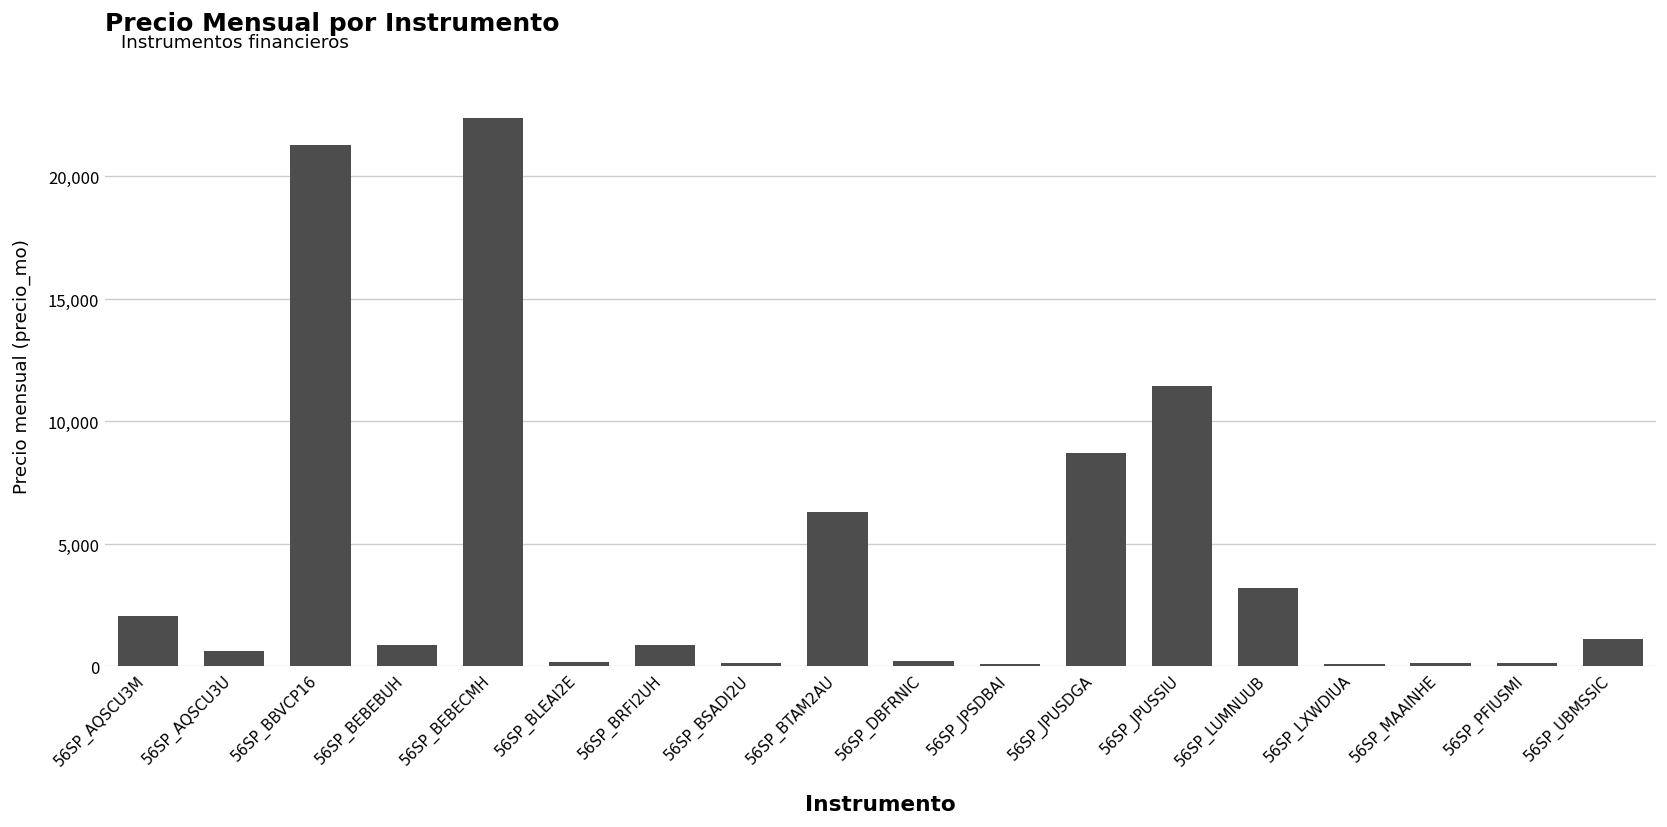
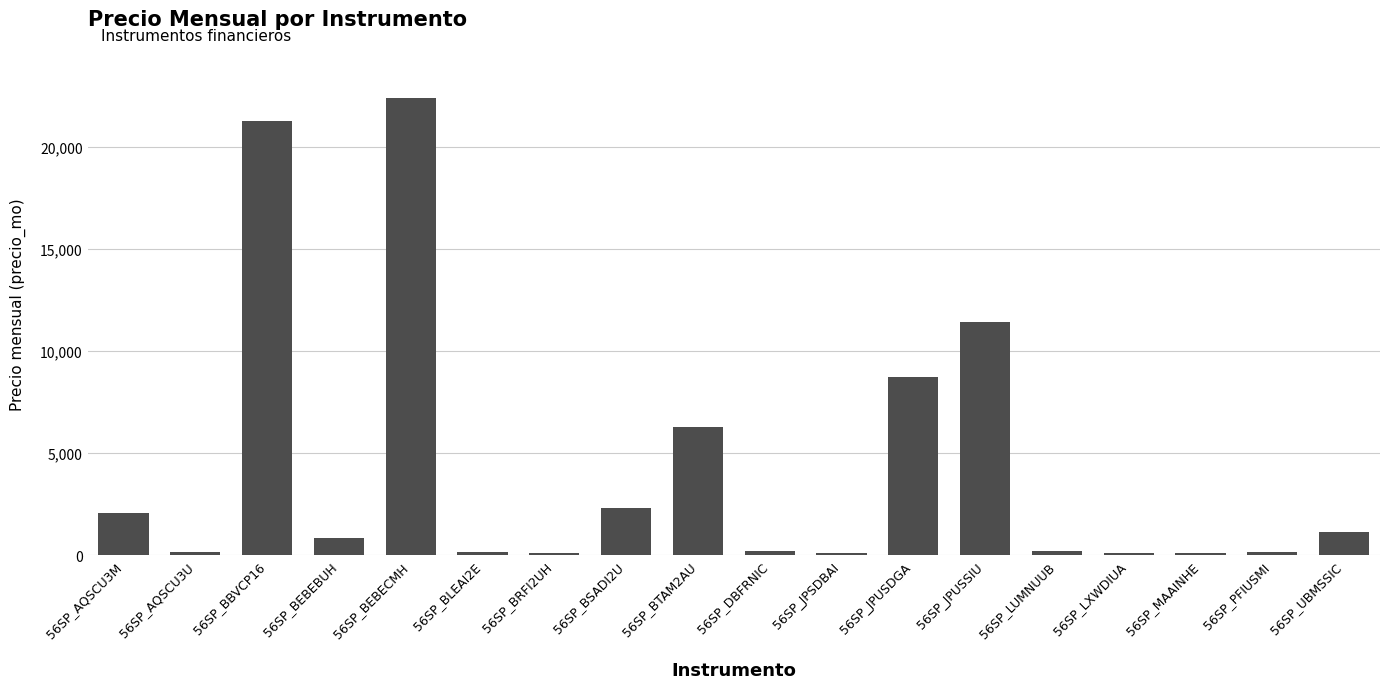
56SP_AQSCU3U: 600 -> 200
56SP_BRFI2UH: 900 -> 100
56SP_BSADI2U: 100 -> 2,300
56SP_LUMNUUB: 3,200 -> 200
